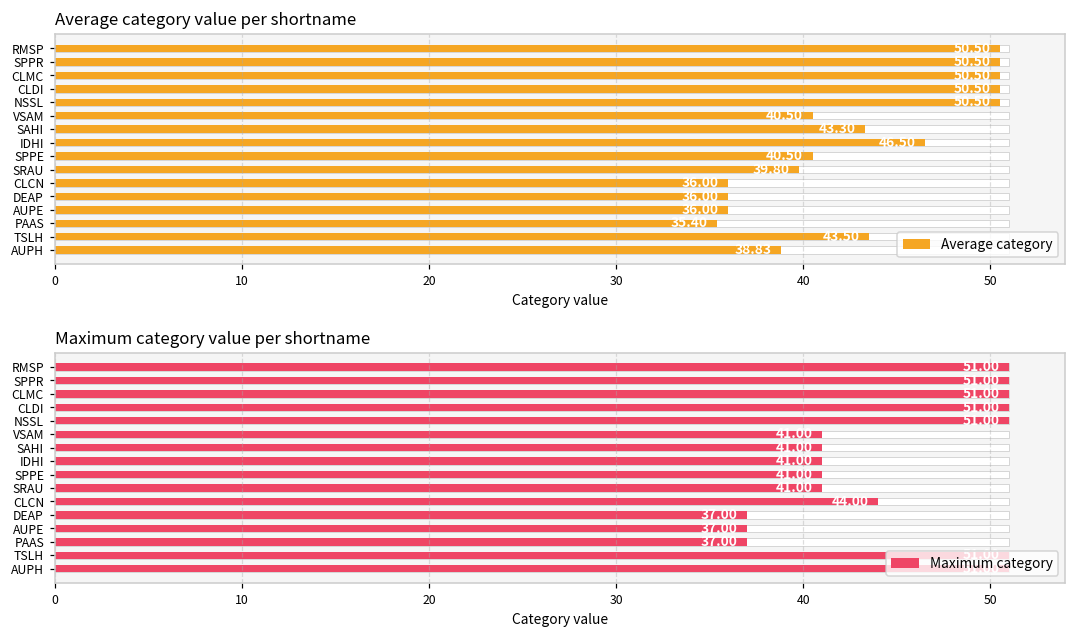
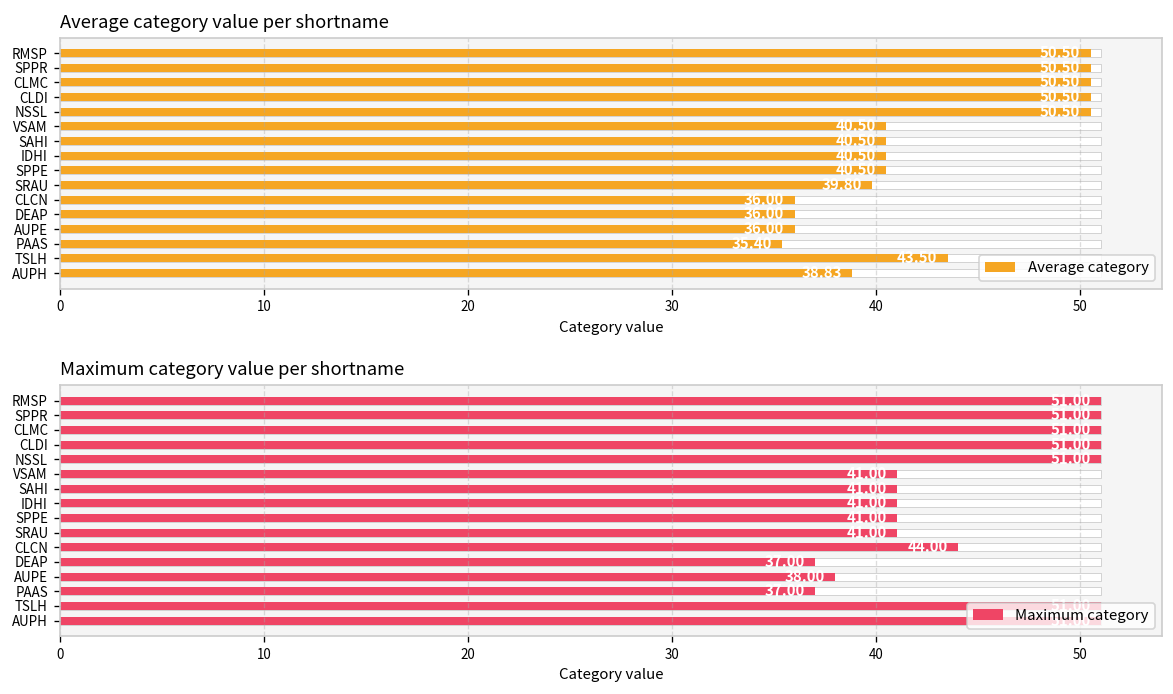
Average category value per shortname, Average category, SAHI: 43.3 -> 40.5
Average category value per shortname, Average category, IDHI: 46.5 -> 40.5
Maximum category value per shortname, Maximum category, AUPE: 37 -> 38
